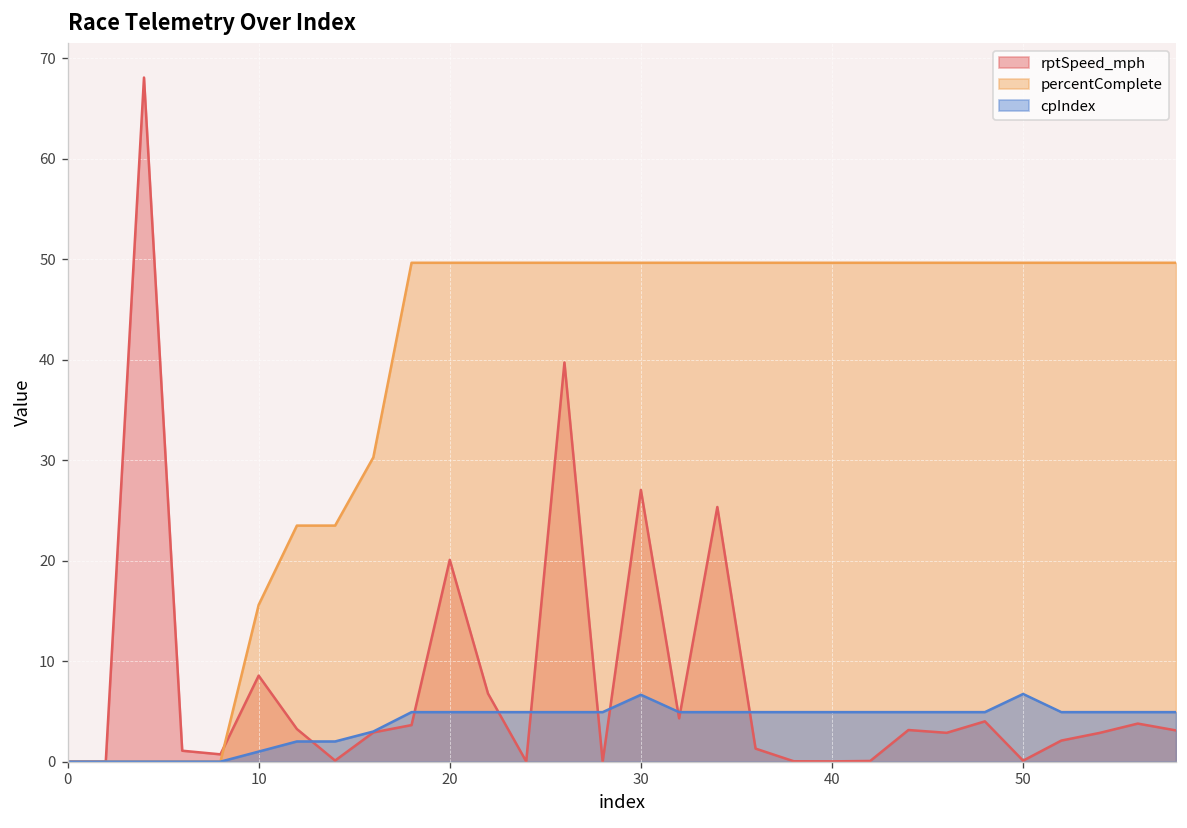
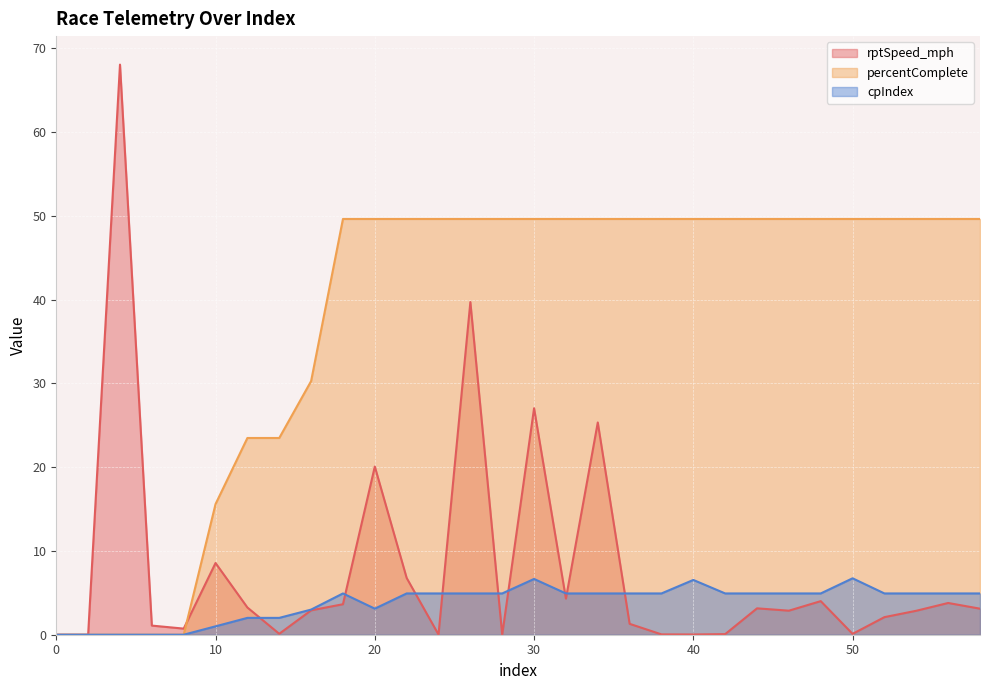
cpIndex, 20: 5 -> 3
cpIndex, 40: 5 -> 7
